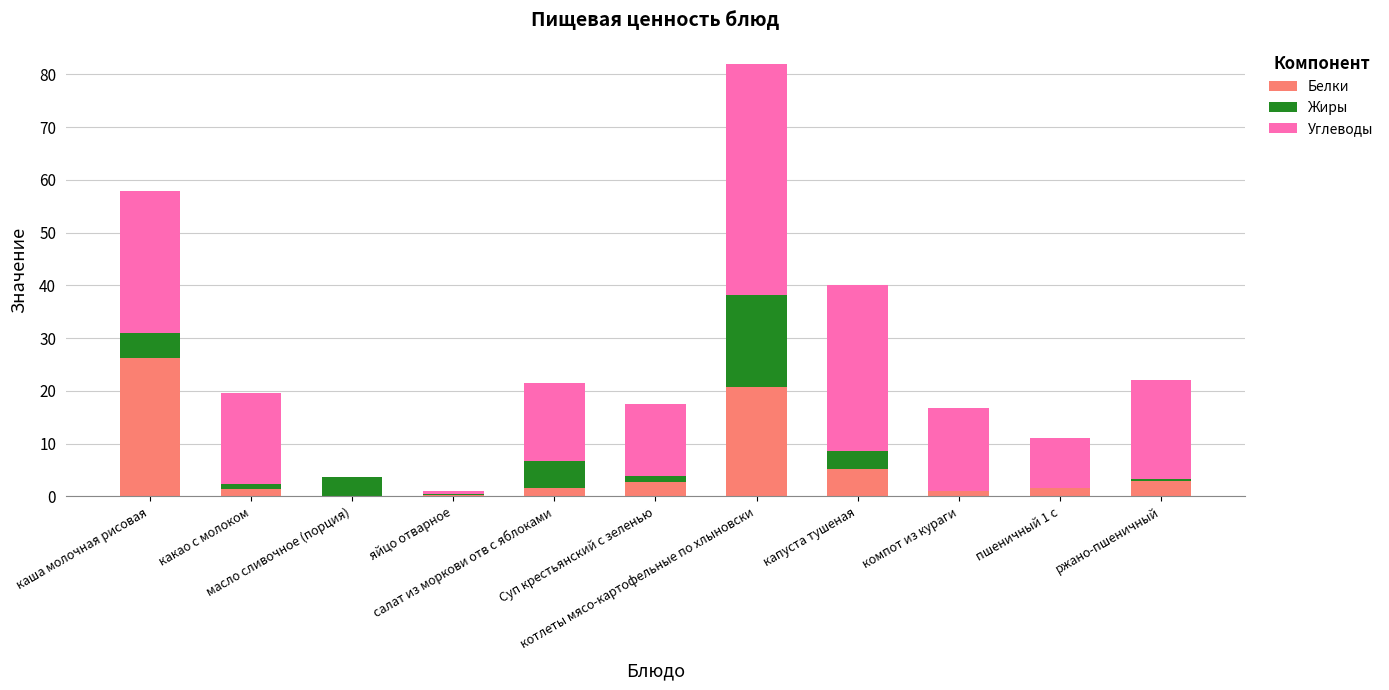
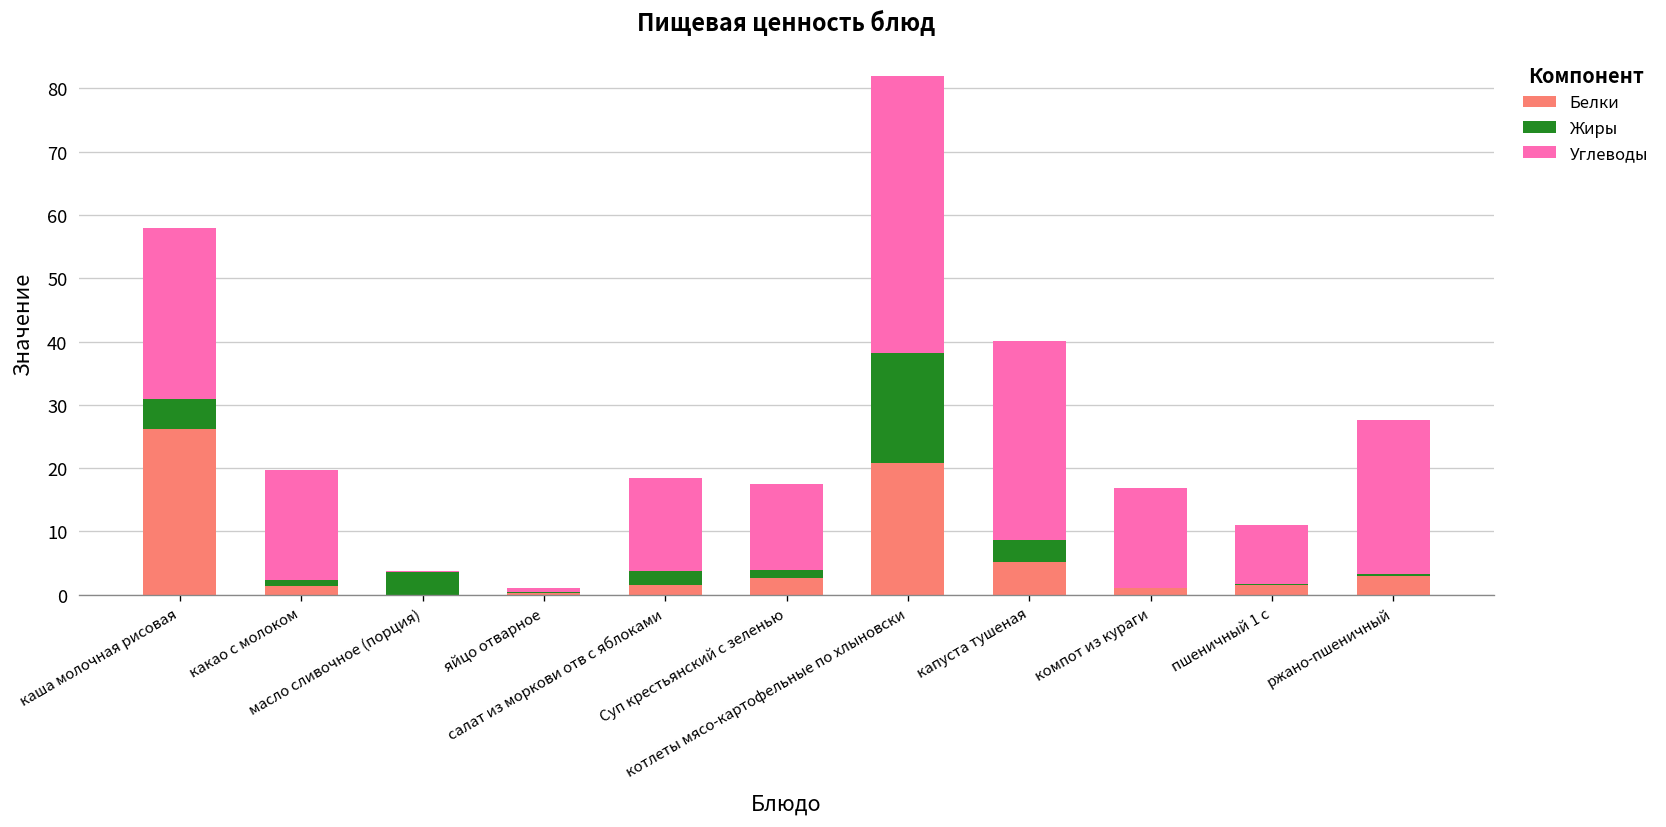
Жиры, салат из моркови отв с яблоками: 5 -> 2
Углеводы, ржано-пшеничный: 19 -> 24
